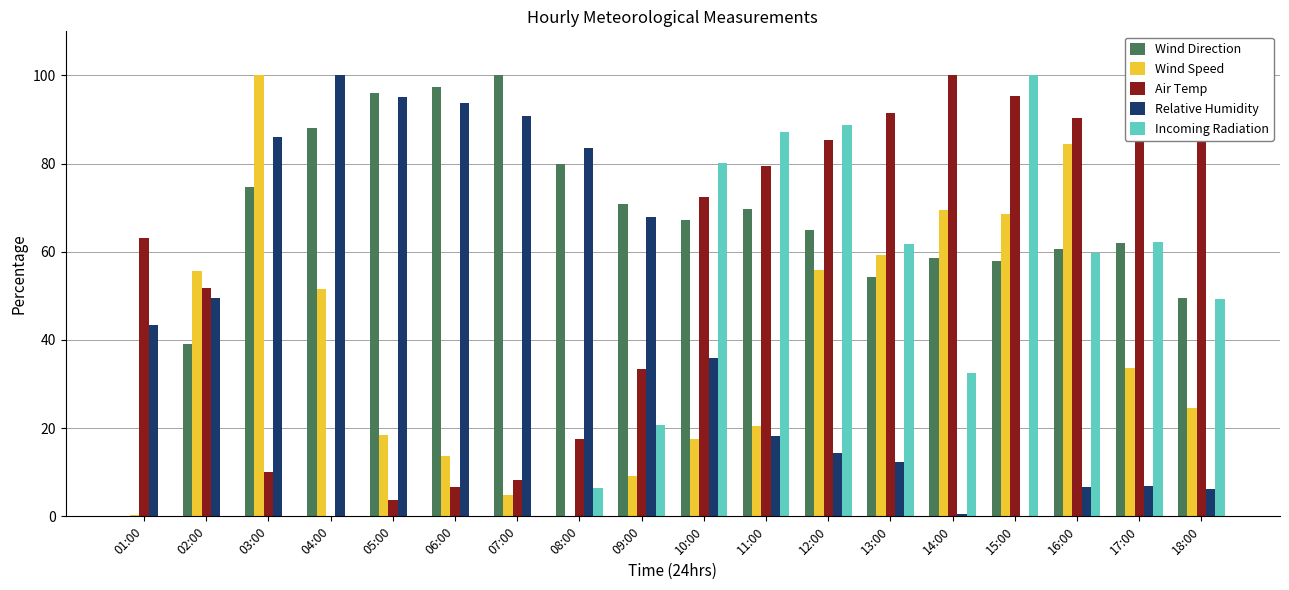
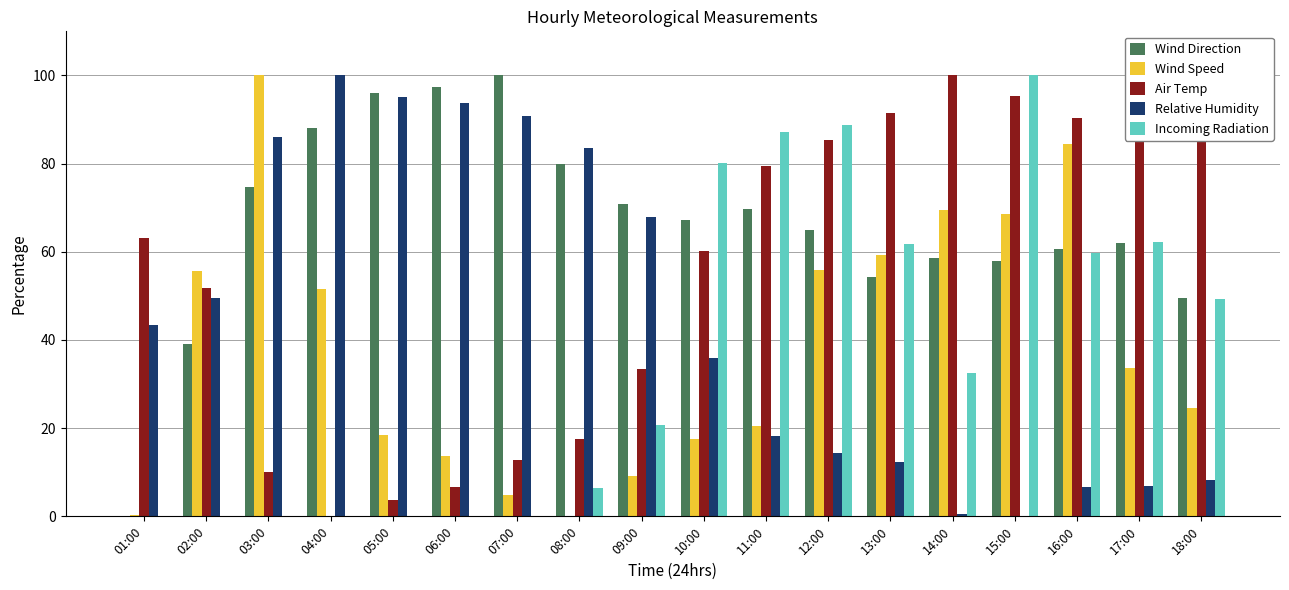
Air Temp, 07:00: 8 -> 13
Air Temp, 10:00: 72 -> 60
Relative Humidity, 18:00: 6 -> 8
